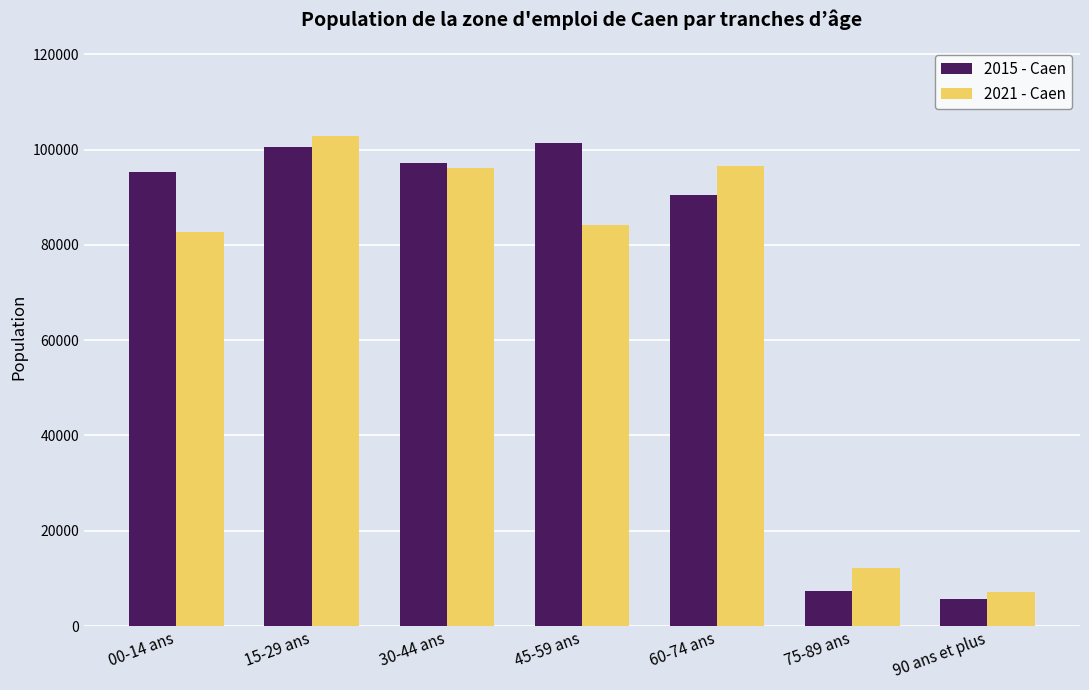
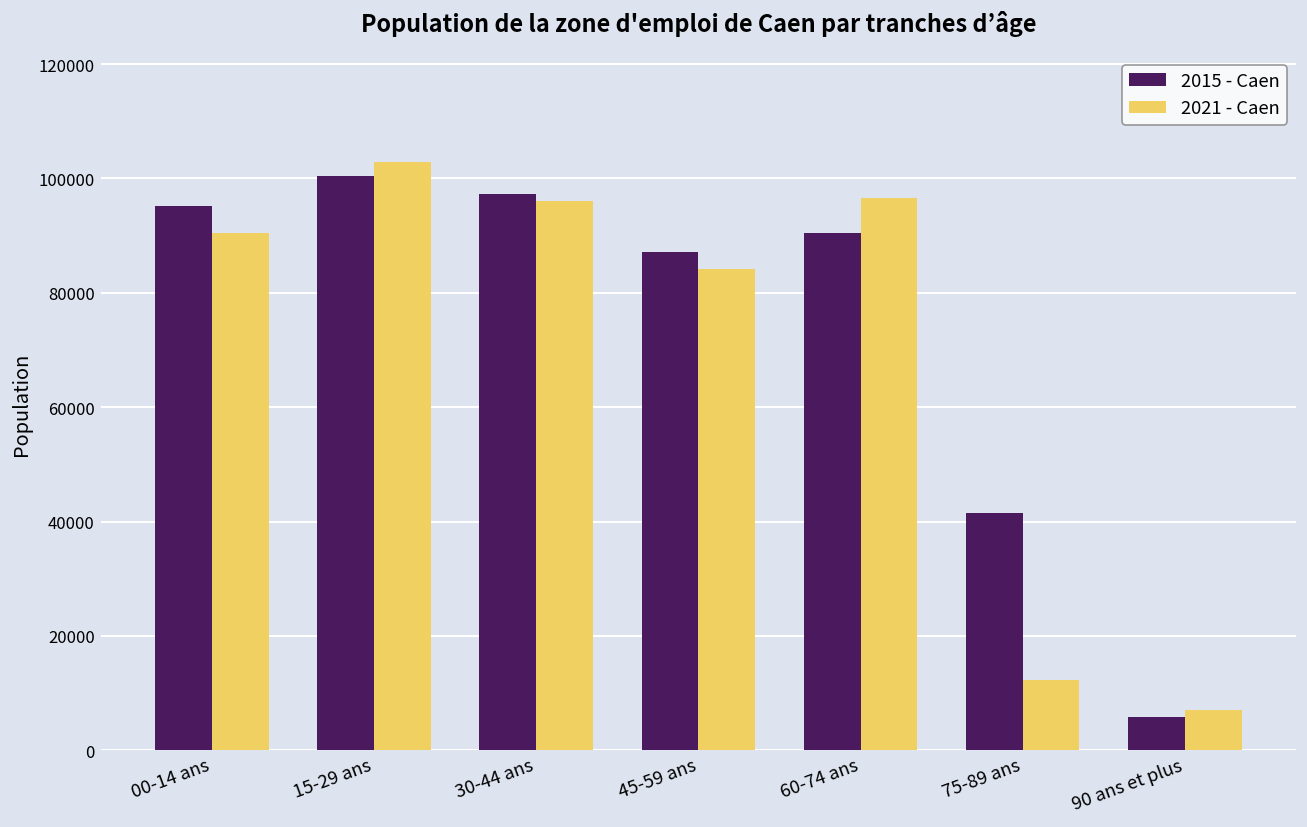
2021 - Caen, 00-14 ans: 83000 -> 90000
2015 - Caen, 45-59 ans: 101000 -> 87000
2015 - Caen, 75-89 ans: 7000 -> 42000
